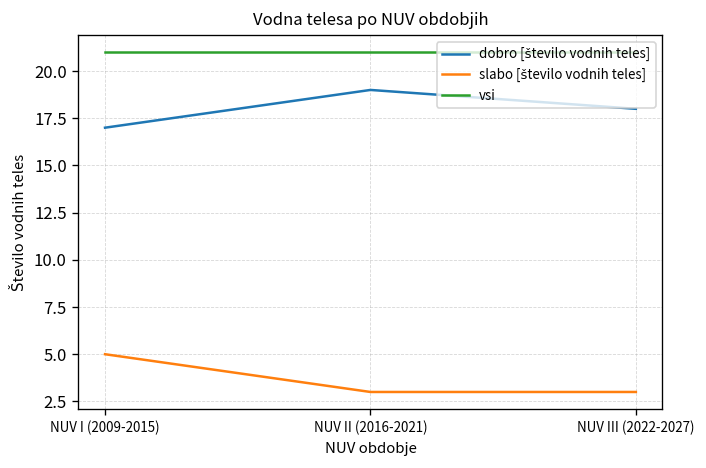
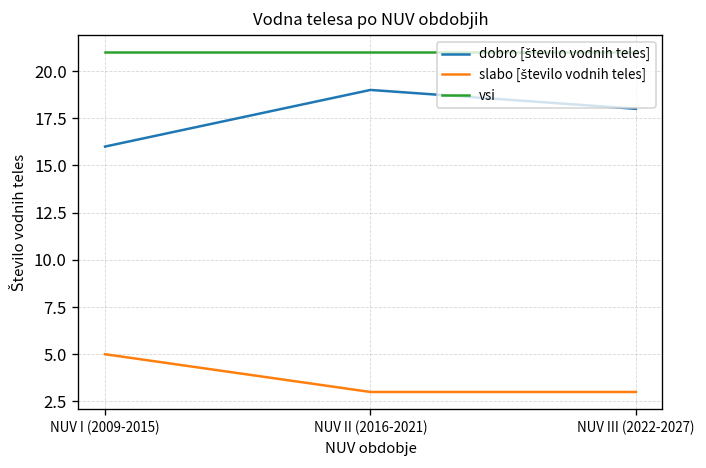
dobro [število vodnih teles], NUV I (2009-2015): 17 -> 16
